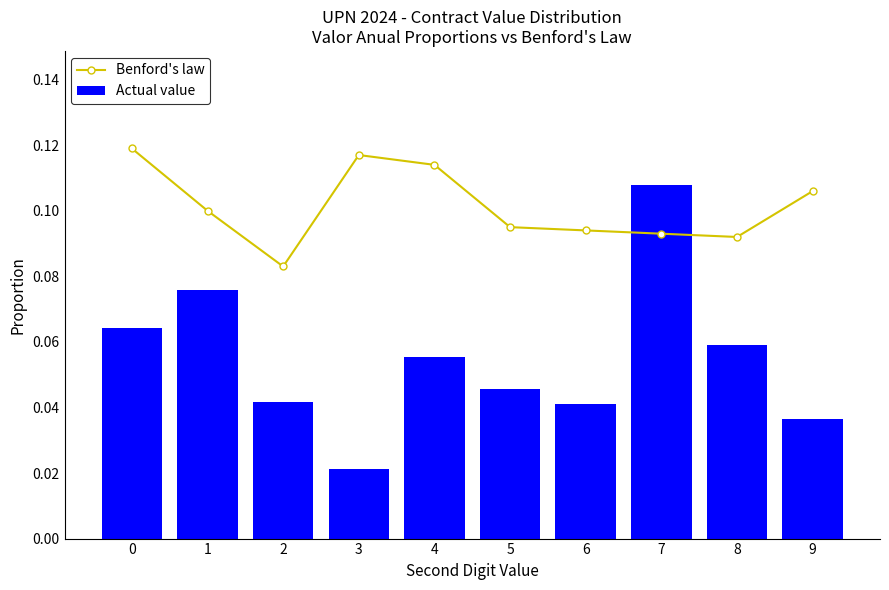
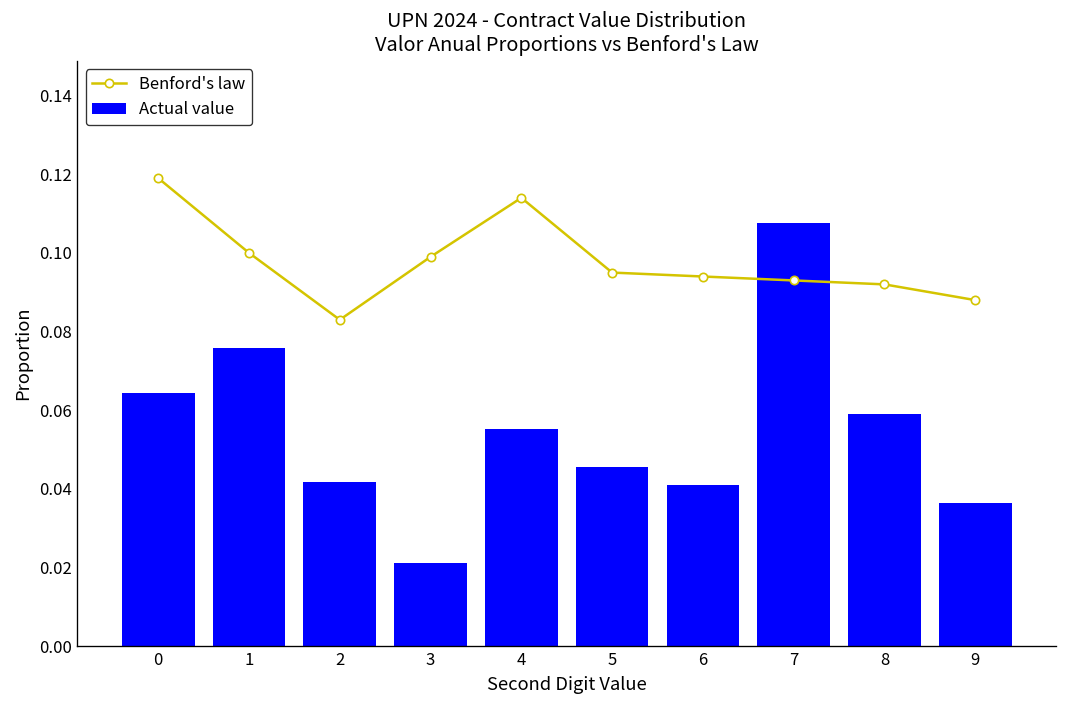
Benford's law, 3: 0.117 -> 0.099
Benford's law, 9: 0.106 -> 0.088
